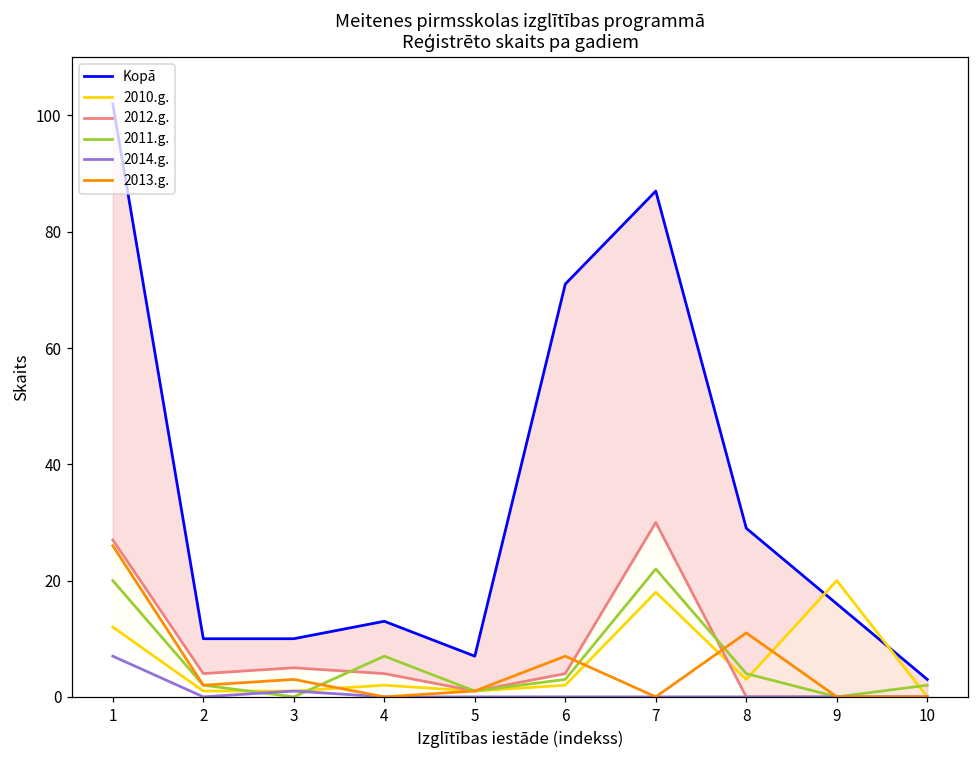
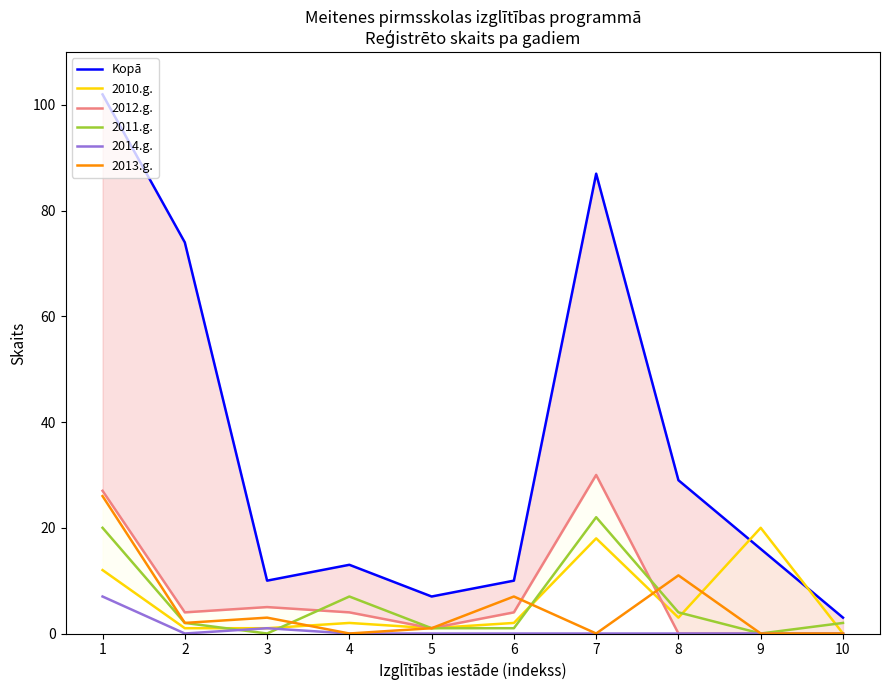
Kopā, 2: 10 -> 74
Kopā, 6: 71 -> 10
2011.g., 6: 3 -> 1
